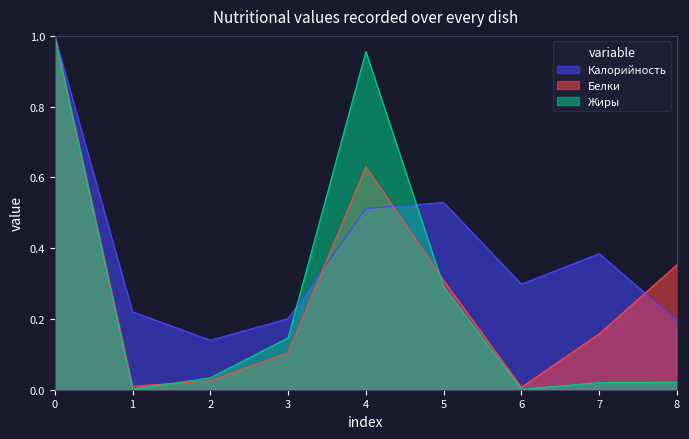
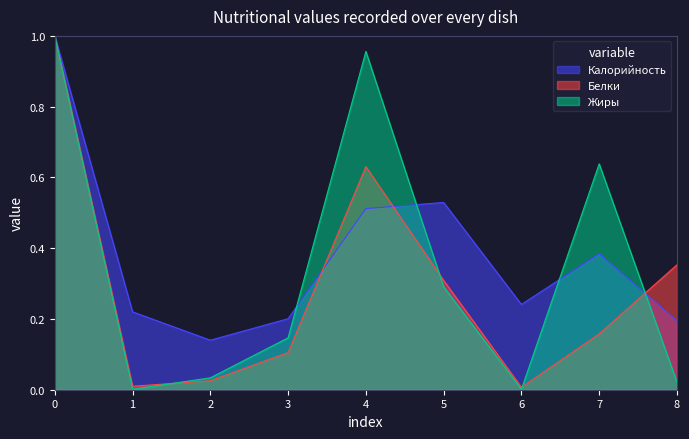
Калорийность, 6: 0.30 -> 0.24
Жиры, 7: 0.02 -> 0.64
